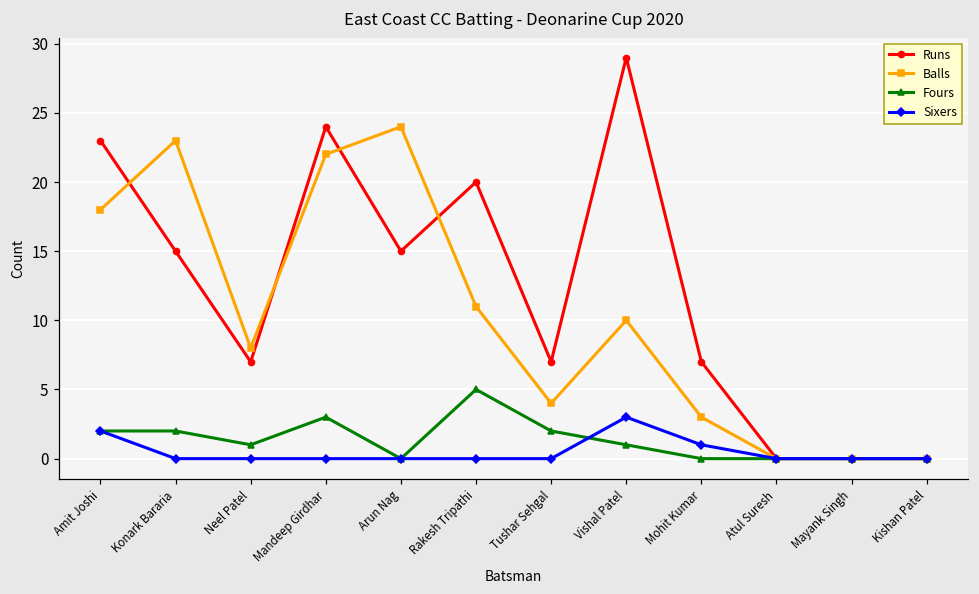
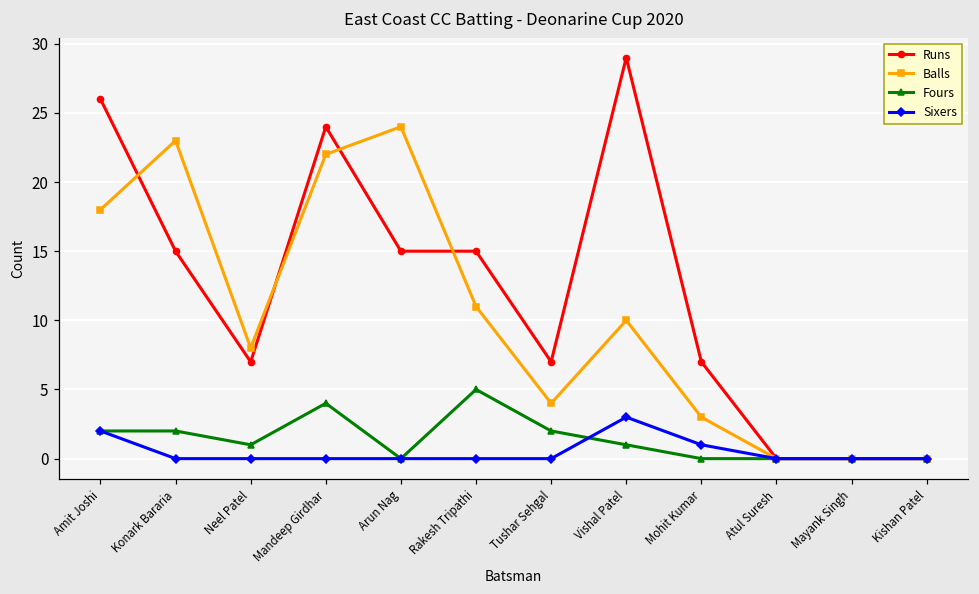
Runs, Amit Joshi: 23 -> 26
Fours, Mandeep Girdhar: 3 -> 4
Runs, Rakesh Tripathi: 20 -> 15
